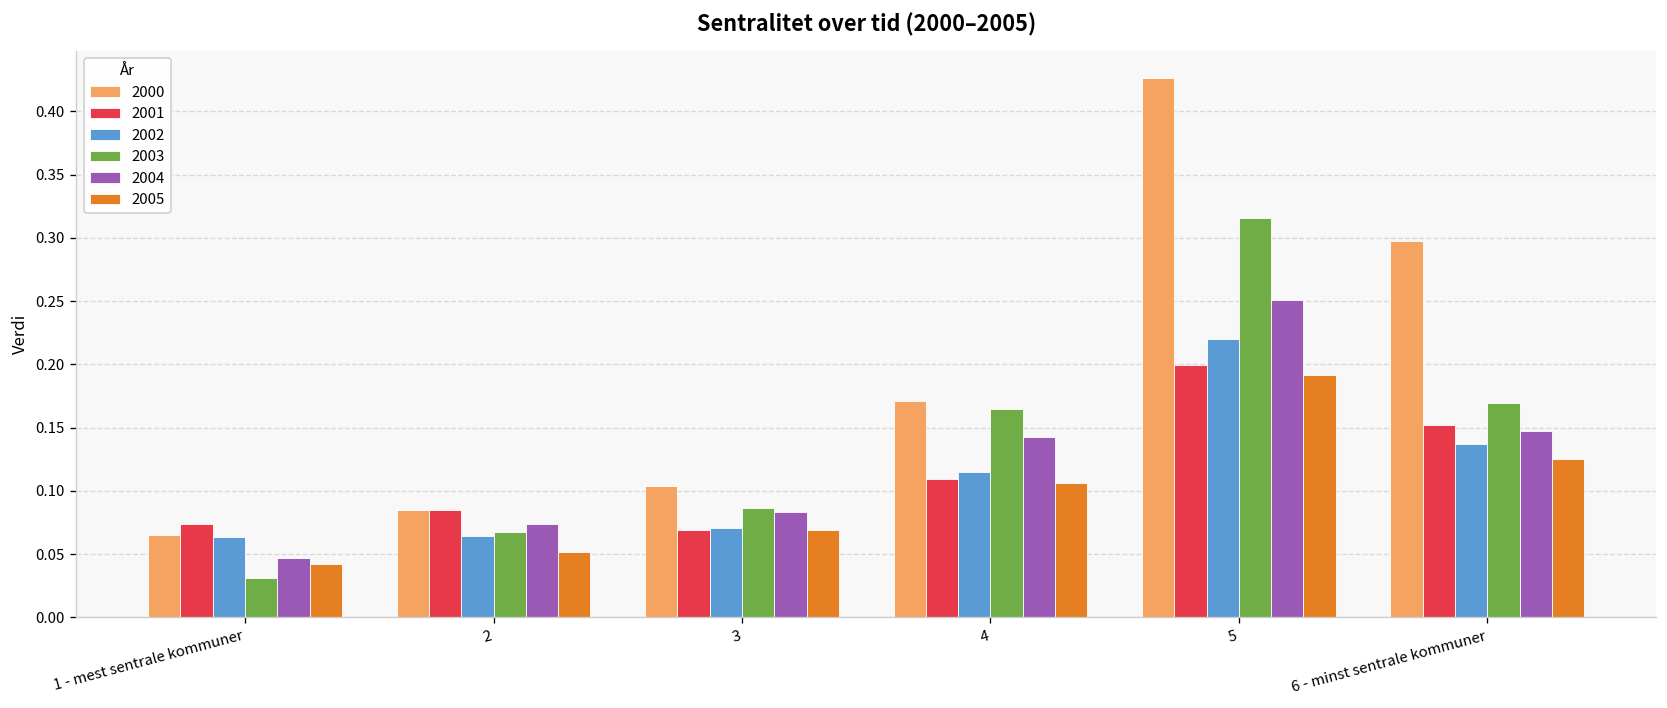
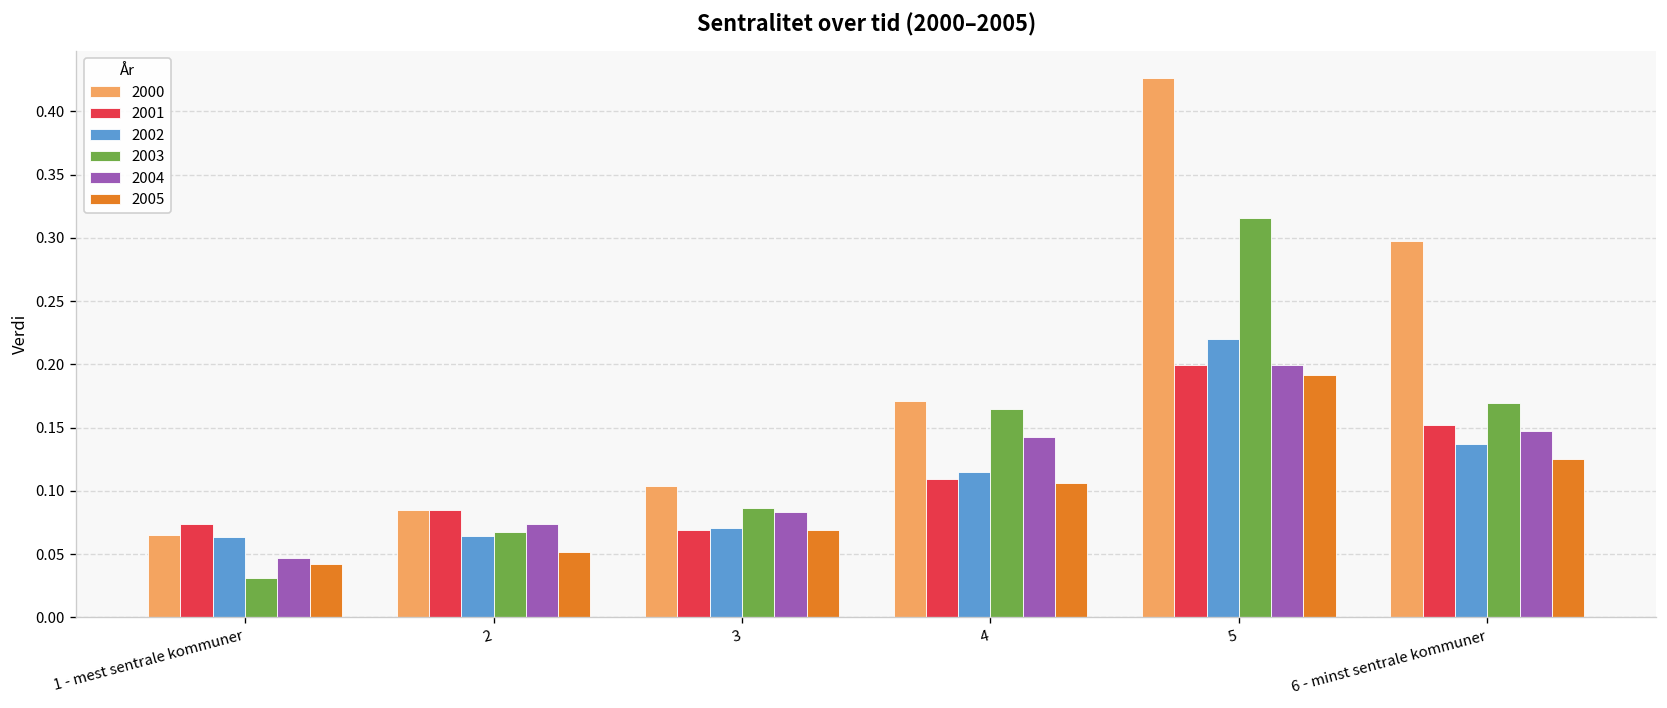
2004, 5: 0.251 -> 0.199
